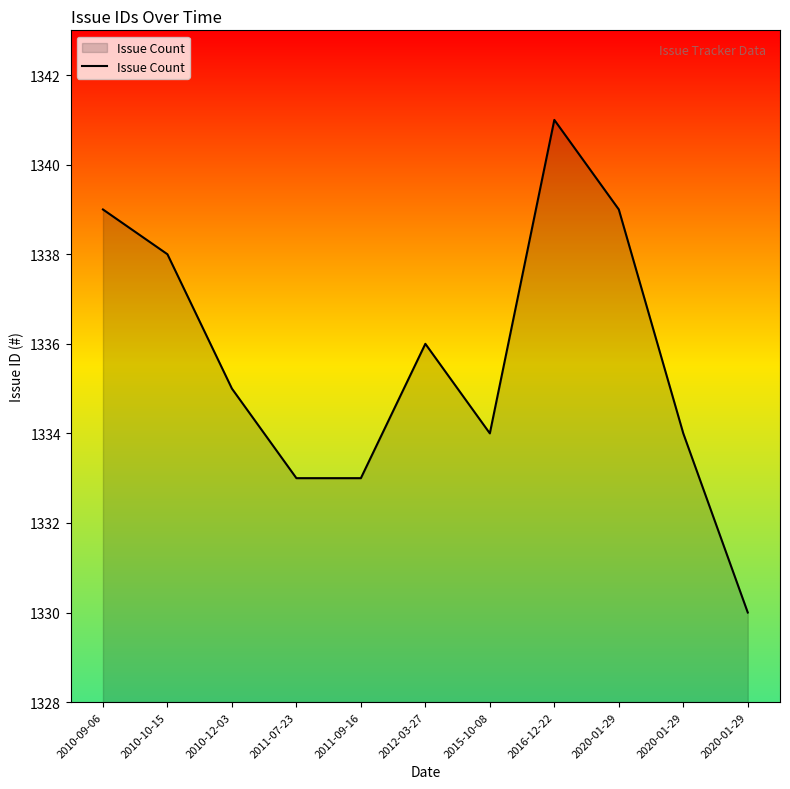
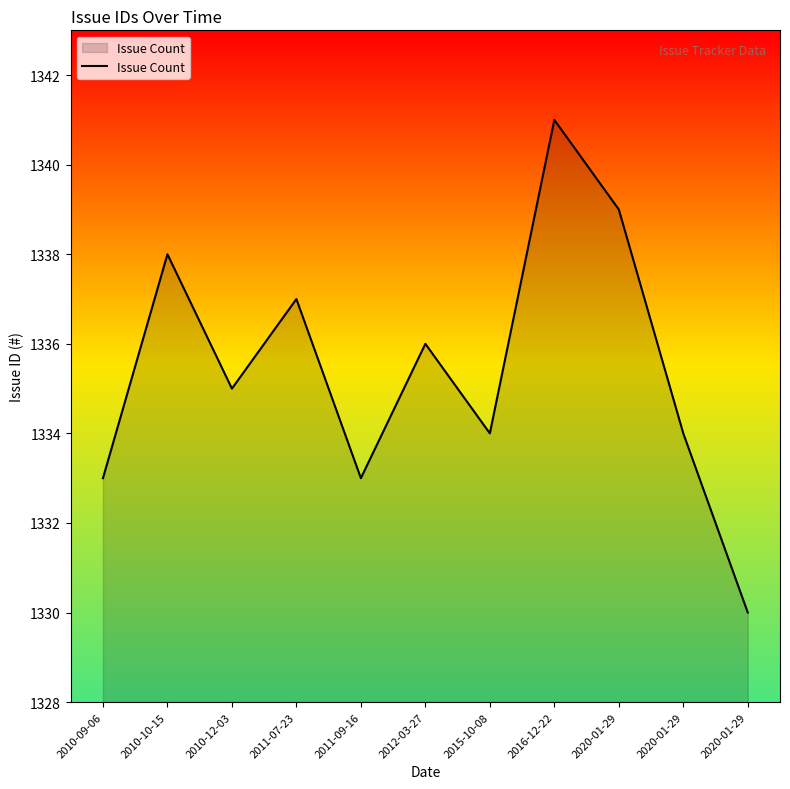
2010-09-06: 1339 -> 1333
2011-07-23: 1333 -> 1337
